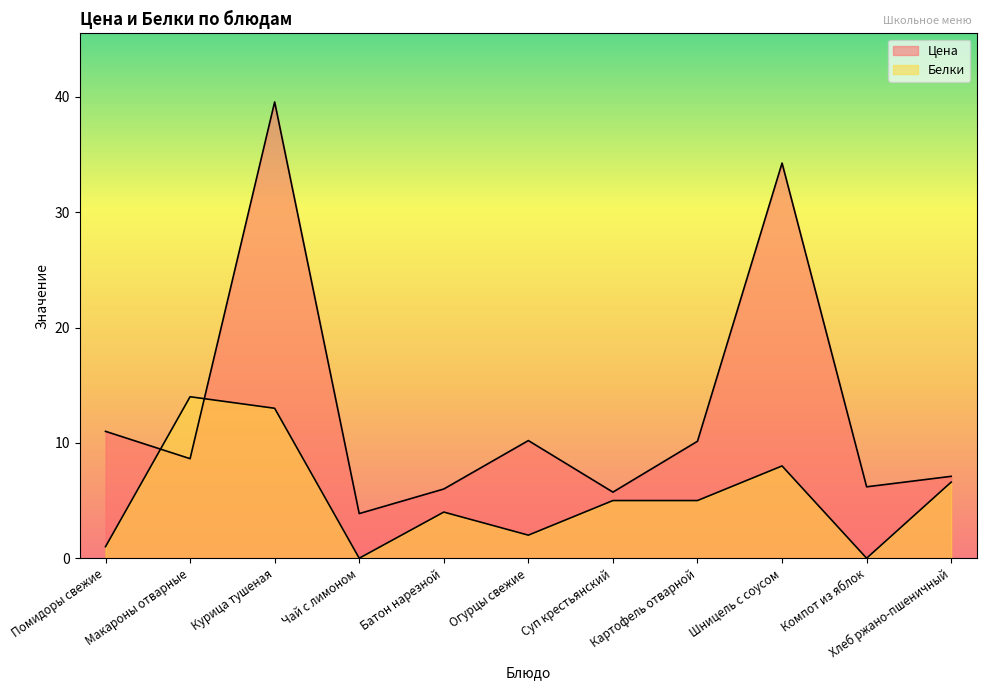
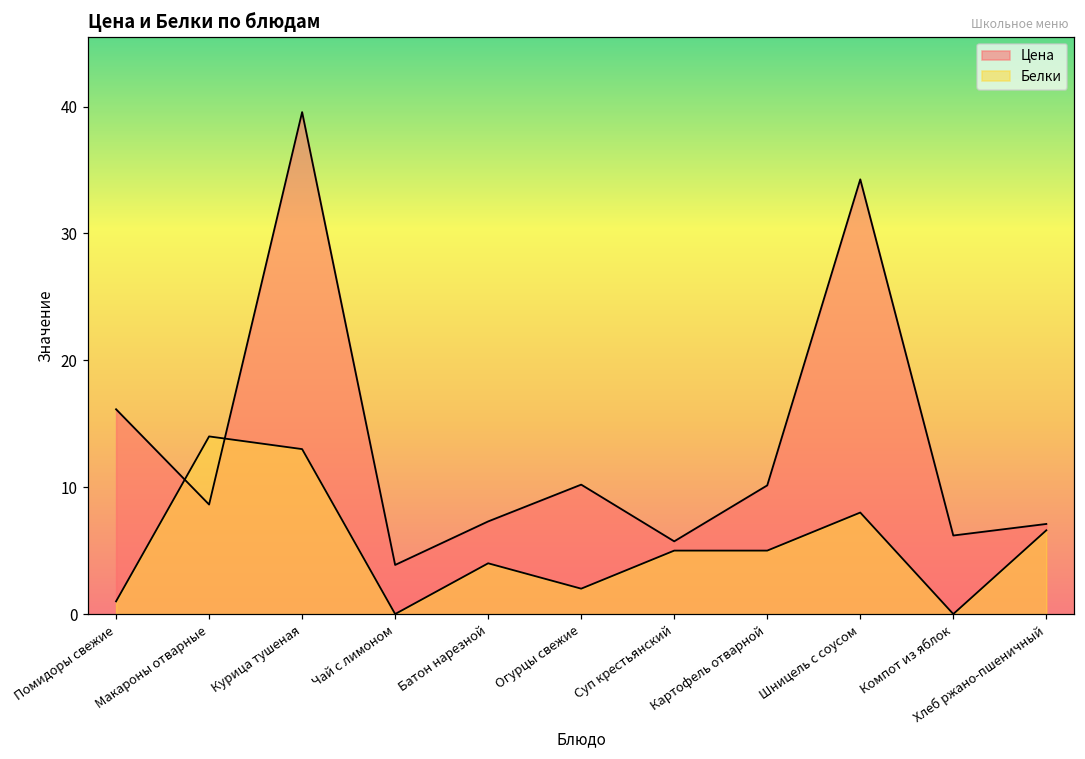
Цена, Помидоры свежие: 11.0 -> 16.1
Цена, Батон нарезной: 6.0 -> 7.3
